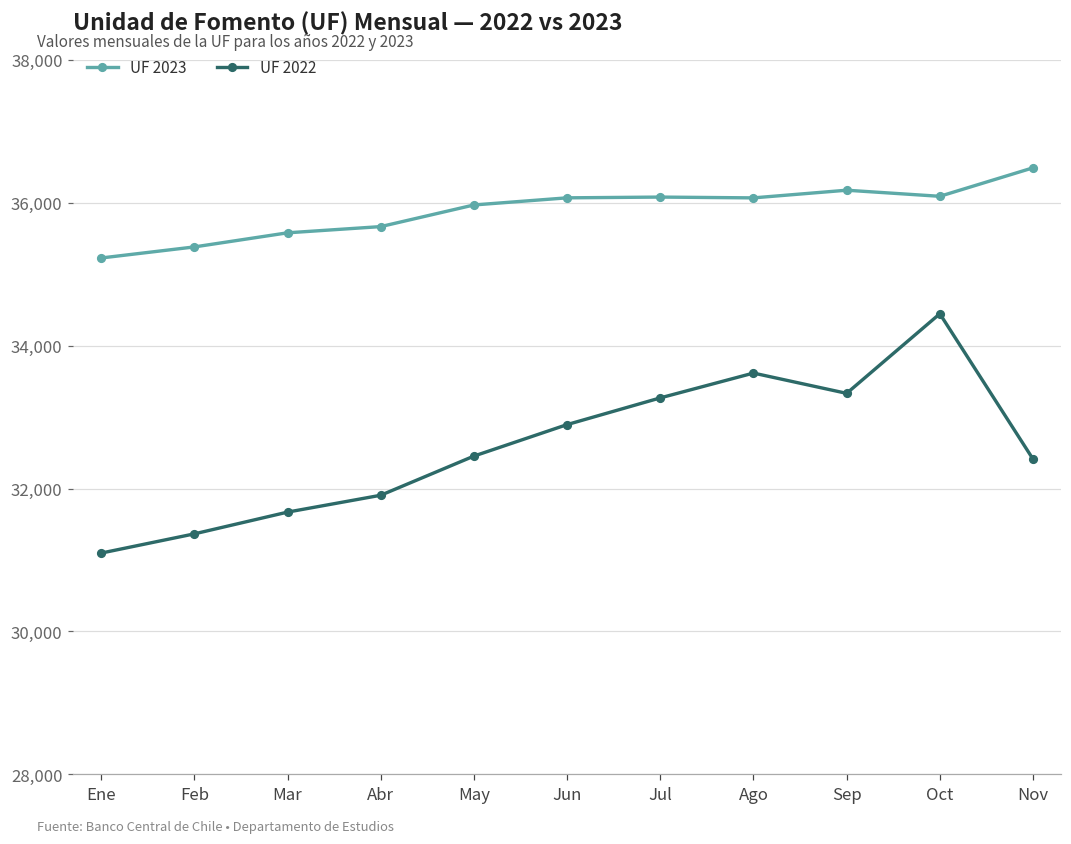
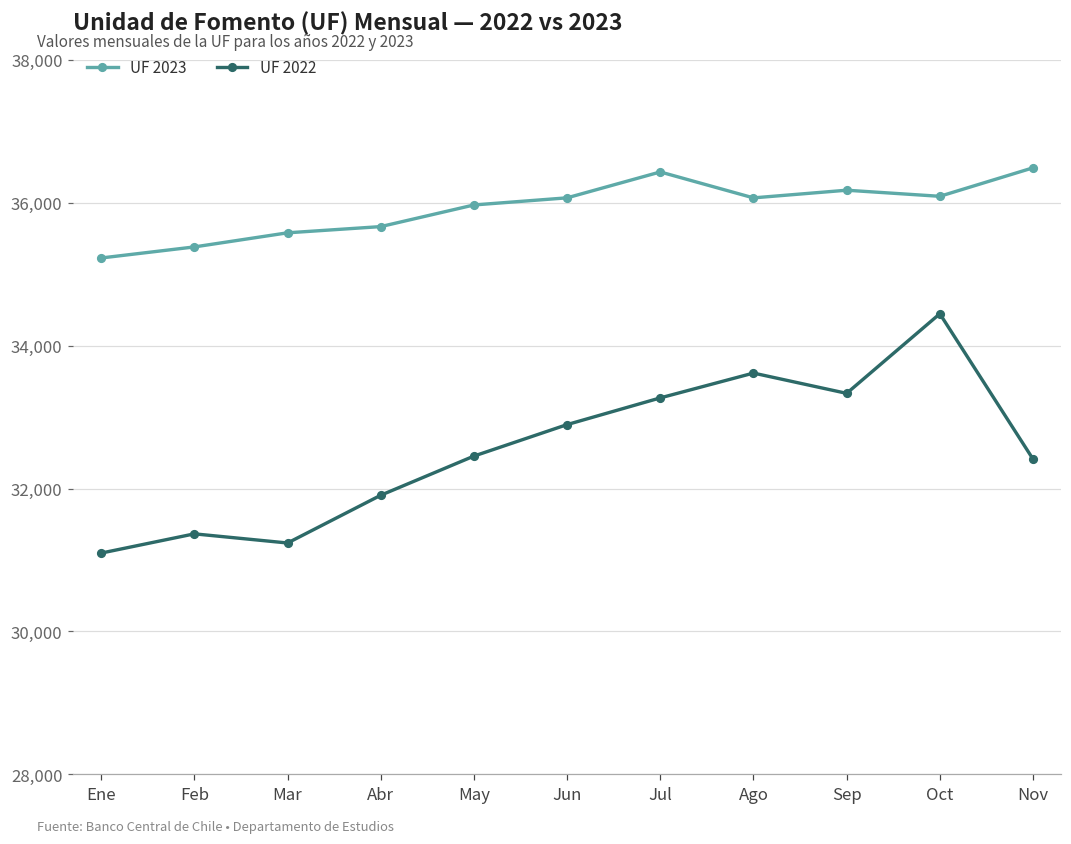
UF 2022, Mar: 31,700 -> 31,200
UF 2023, Jul: 36,100 -> 36,400
